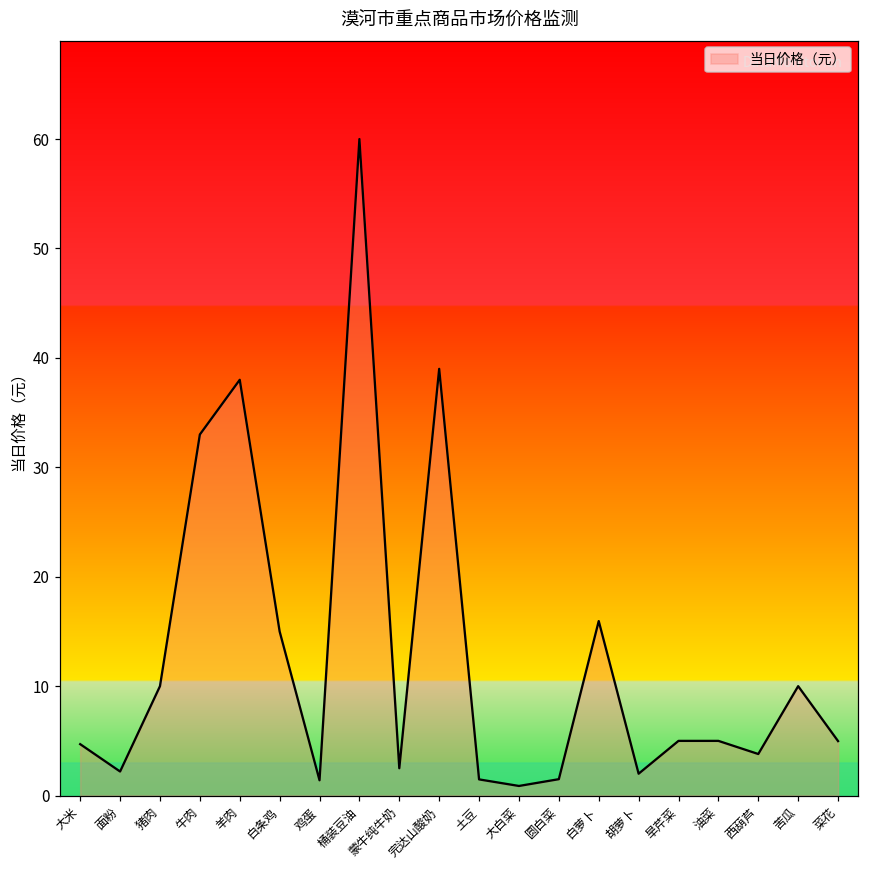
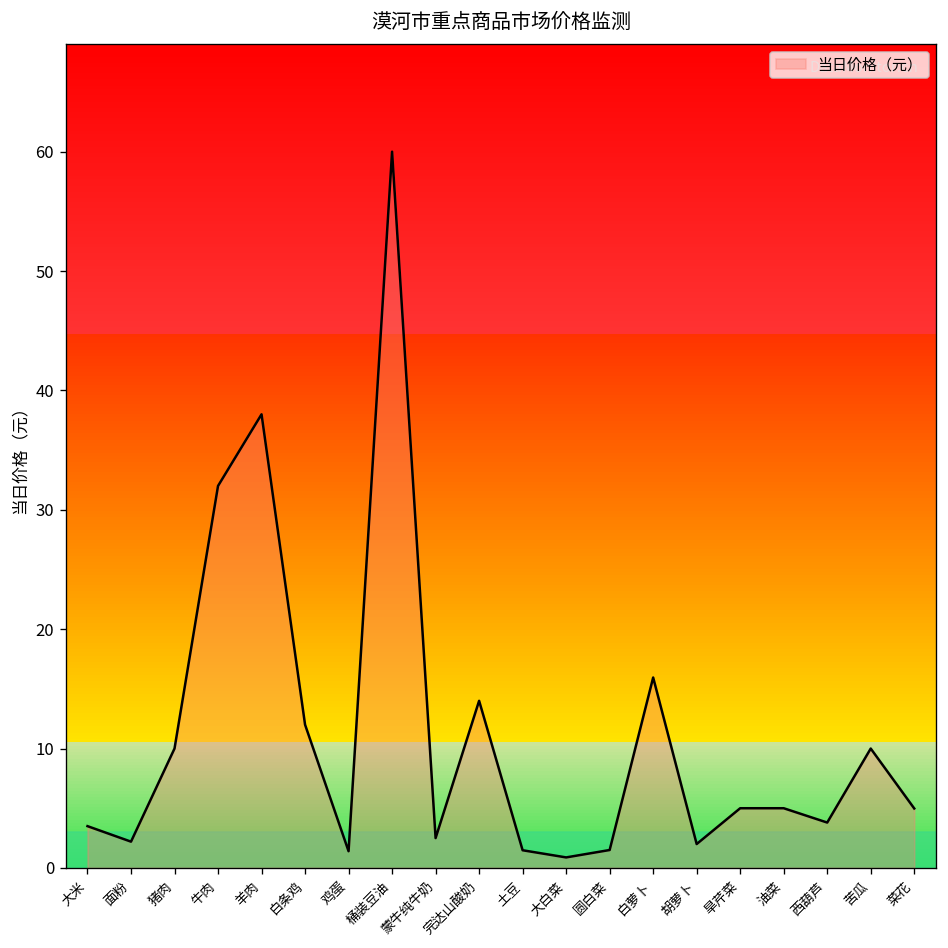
大米: 5 -> 4
牛肉: 33 -> 32
白条鸡: 15 -> 12
完达山酸奶: 39 -> 14
